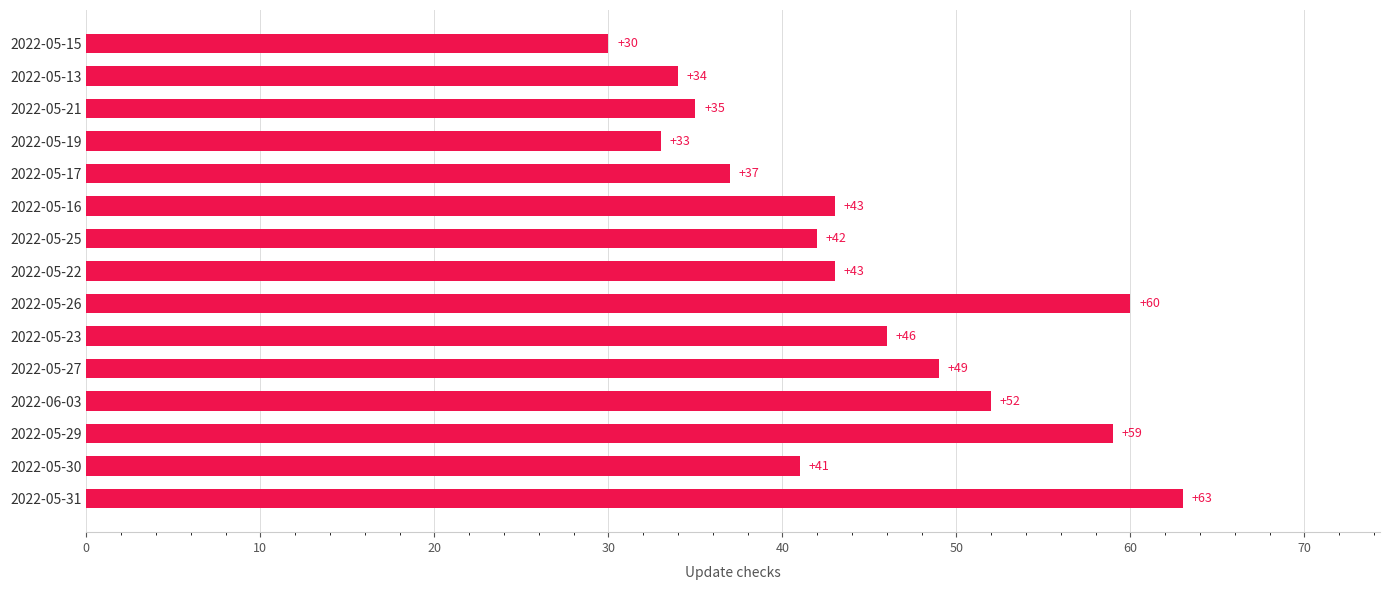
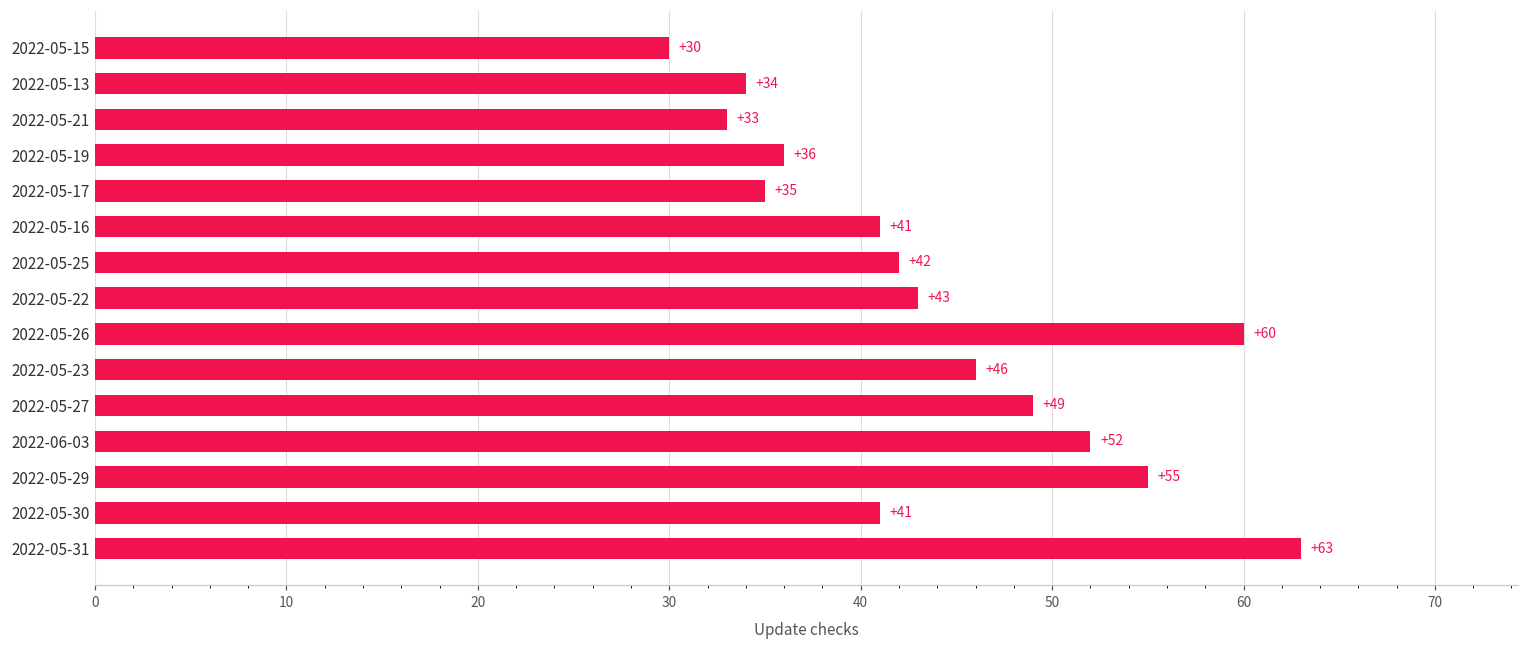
2022-05-21: +35 -> +33
2022-05-19: +33 -> +36
2022-05-17: +37 -> +35
2022-05-16: +43 -> +41
2022-05-29: +59 -> +55
